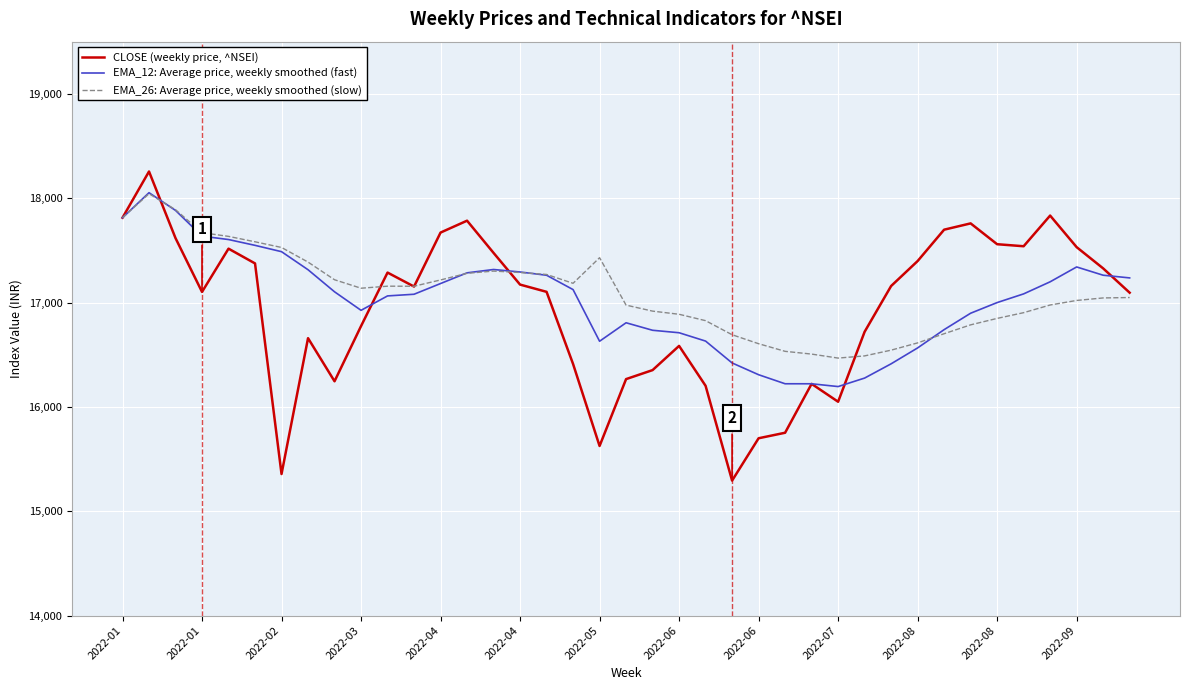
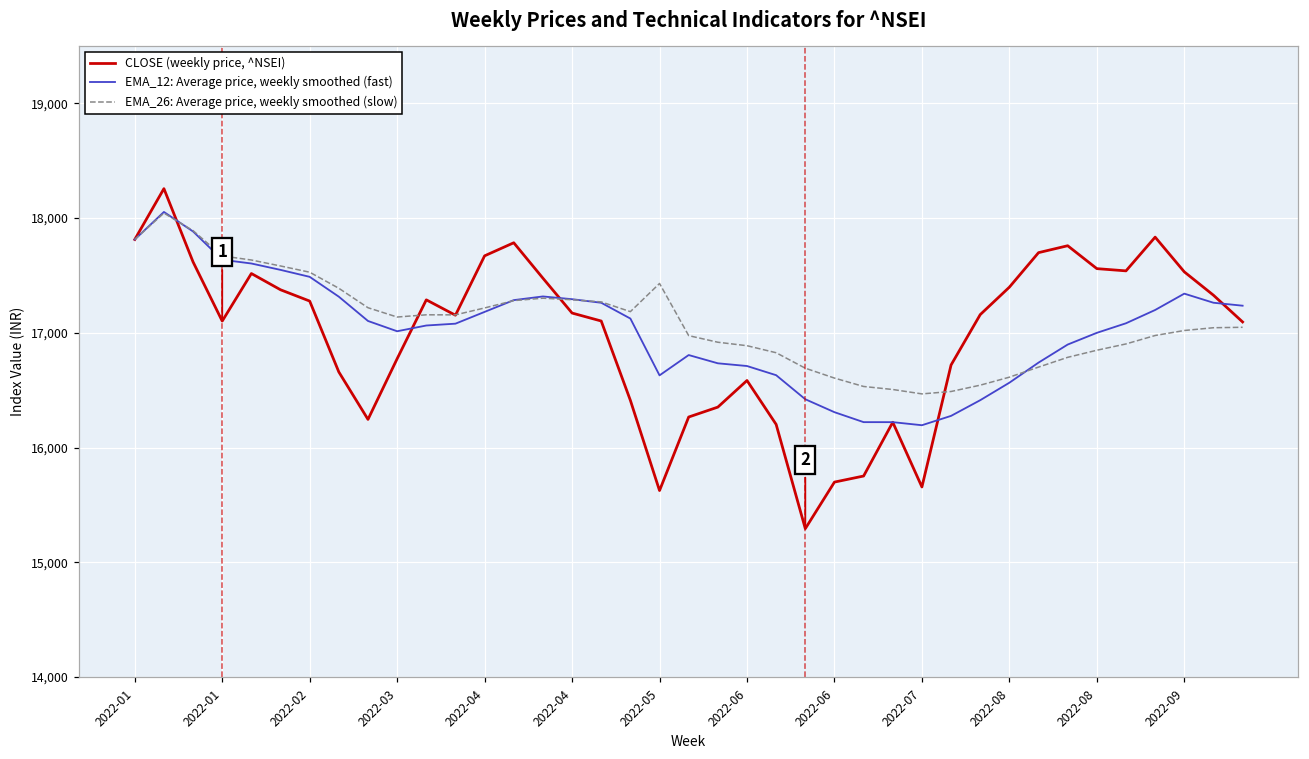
CLOSE (weekly price, ^NSEI), 2022-02: 15,360 -> 17,280
EMA_12: Average price, weekly smoothed (fast), 2022-03: 16,930 -> 17,010
CLOSE (weekly price, ^NSEI), 2022-07: 16,050 -> 15,660
